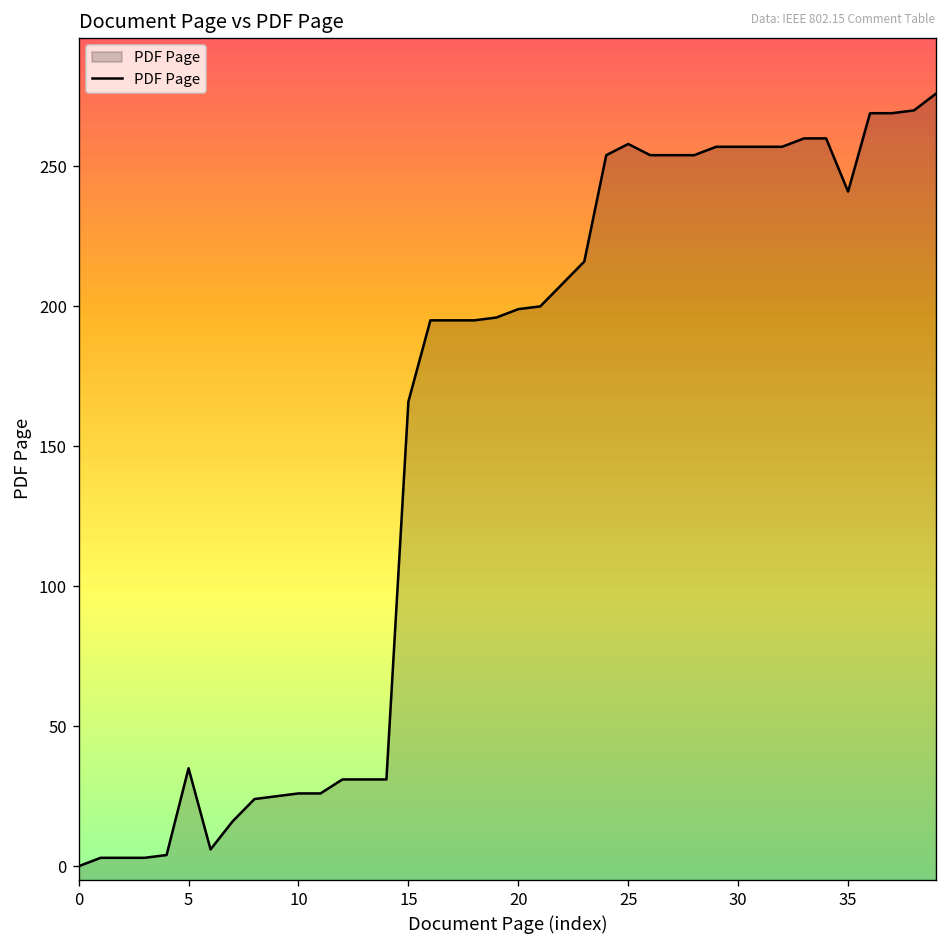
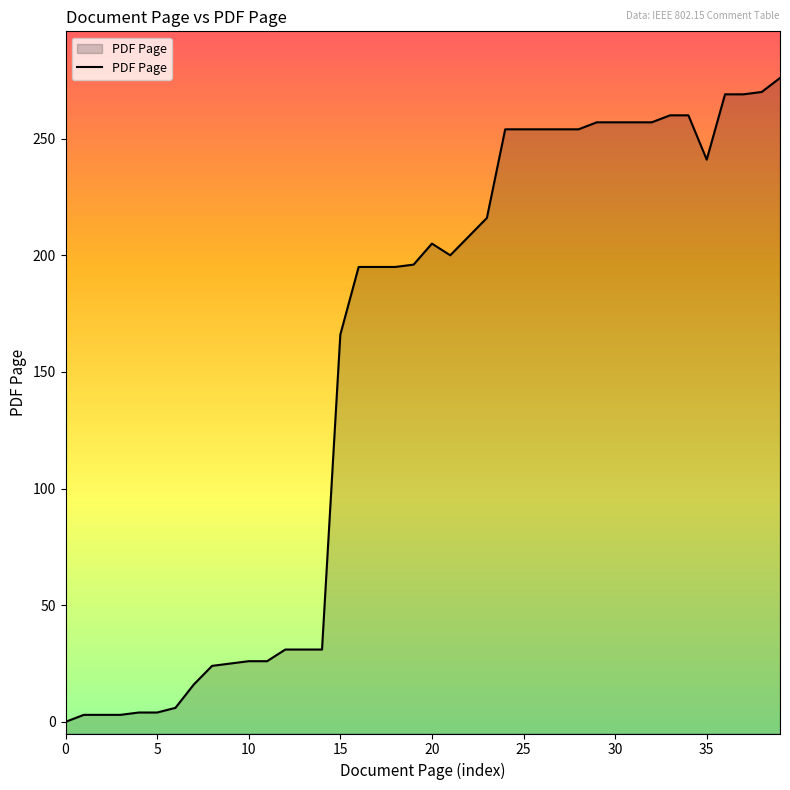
5: 35 -> 4
20: 199 -> 205
25: 258 -> 254
